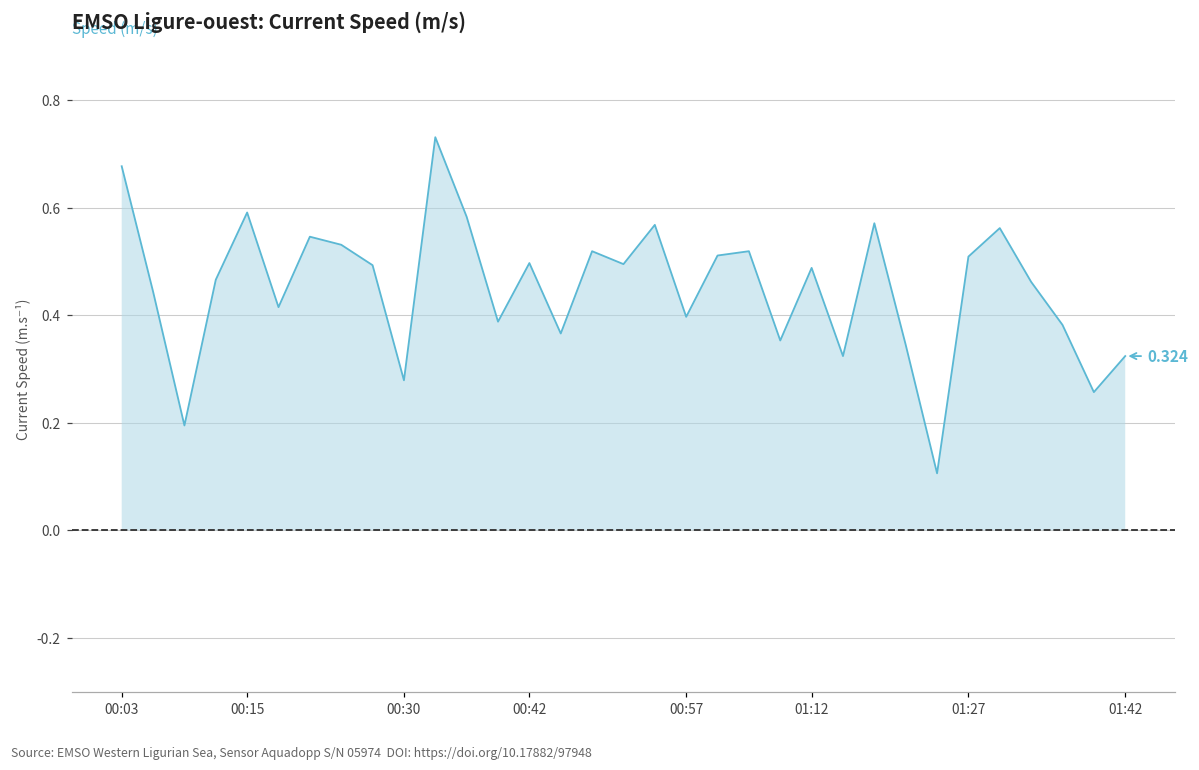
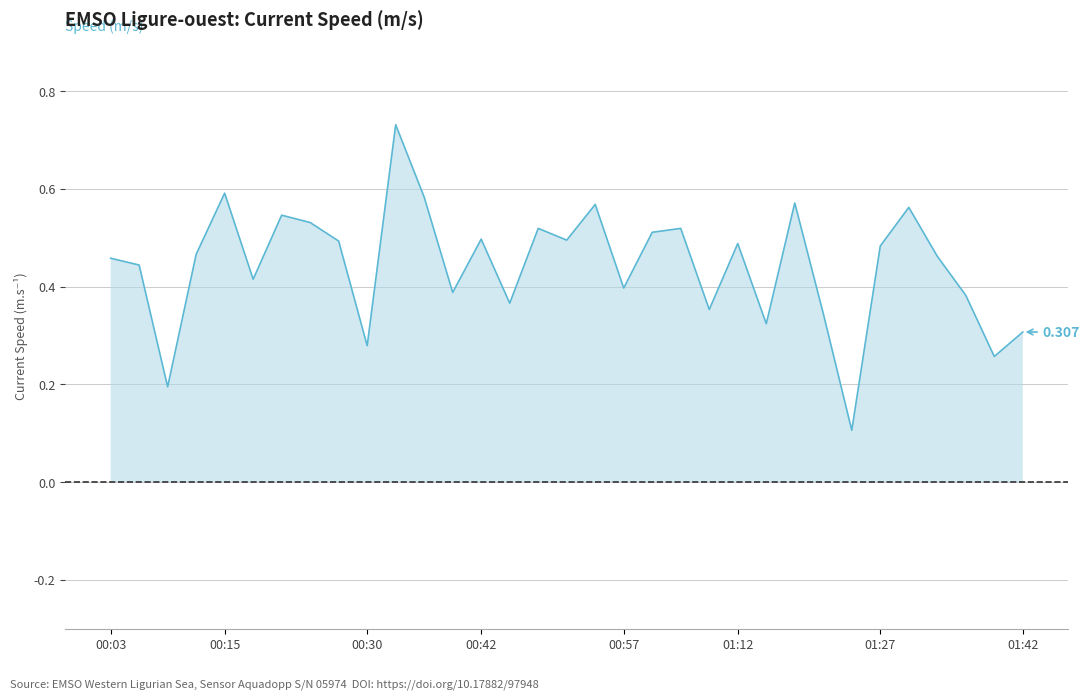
00:03: 0.68 -> 0.46
01:27: 0.51 -> 0.48
01:42: 0.324 -> 0.307
